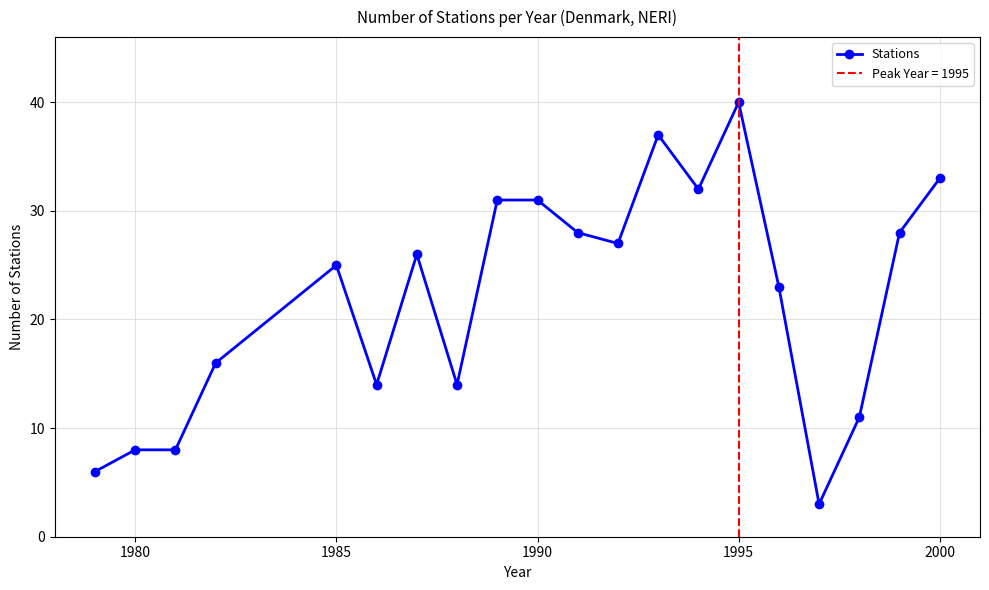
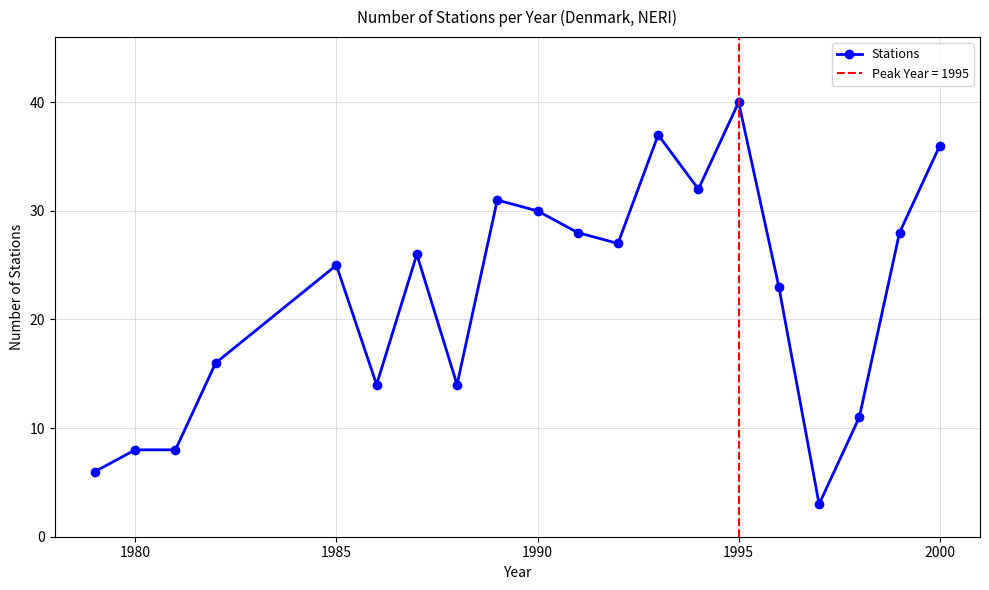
1990: 31 -> 30
2000: 33 -> 36
